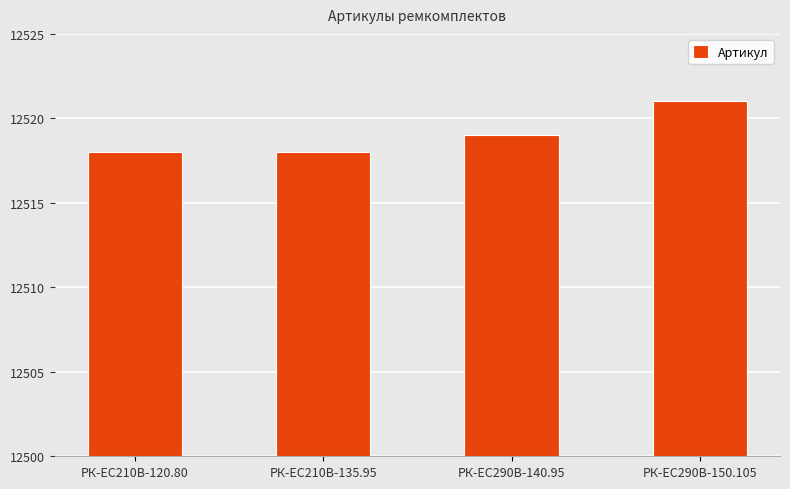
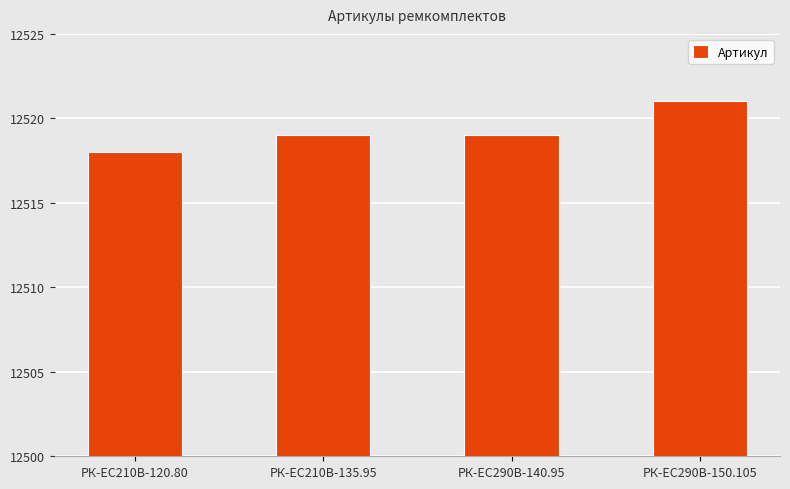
РК-EC210В-135.95: 12518 -> 12519
